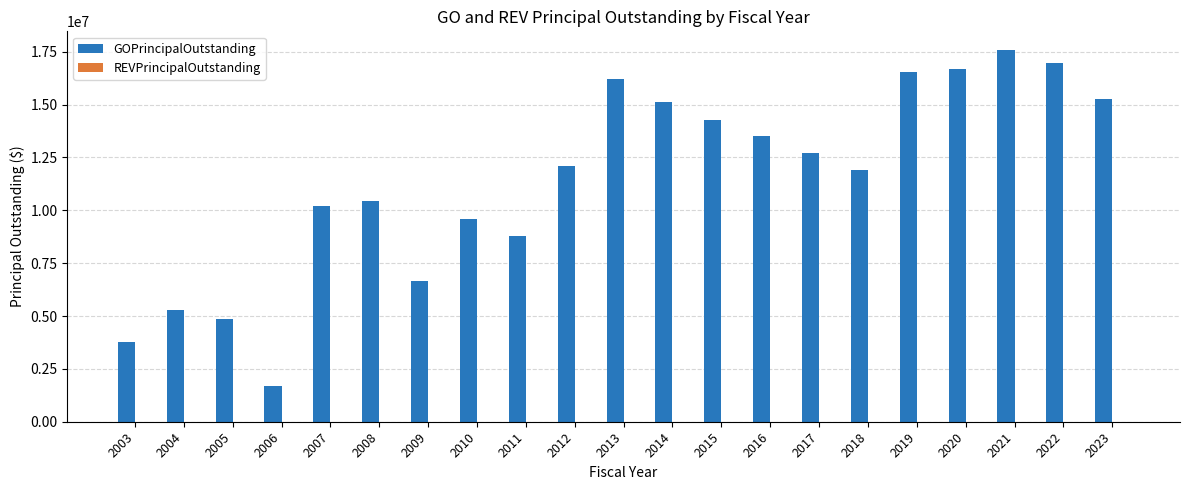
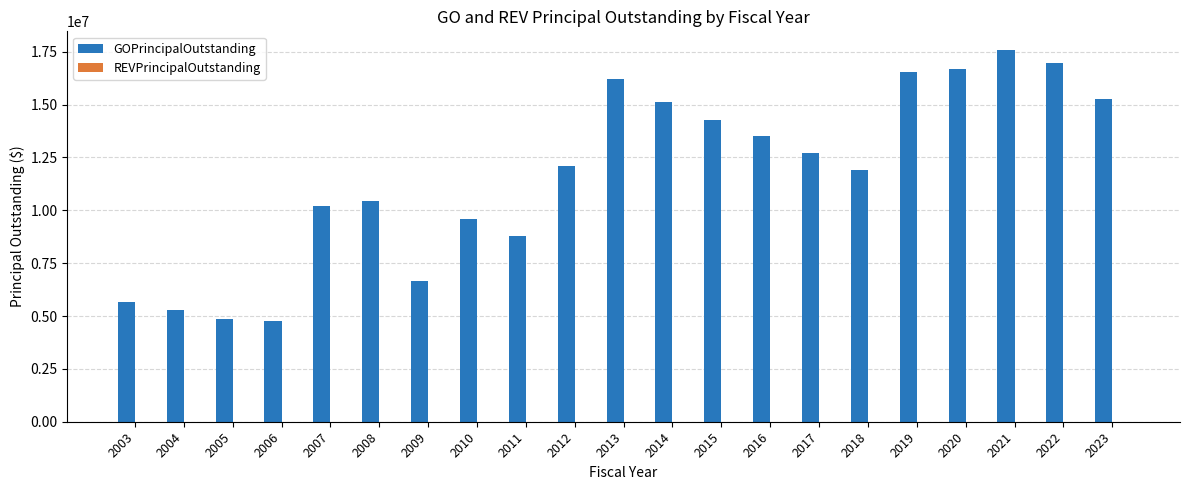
GOPrincipalOutstanding, 2003: 3800000 -> 5700000
GOPrincipalOutstanding, 2006: 1700000 -> 4700000
